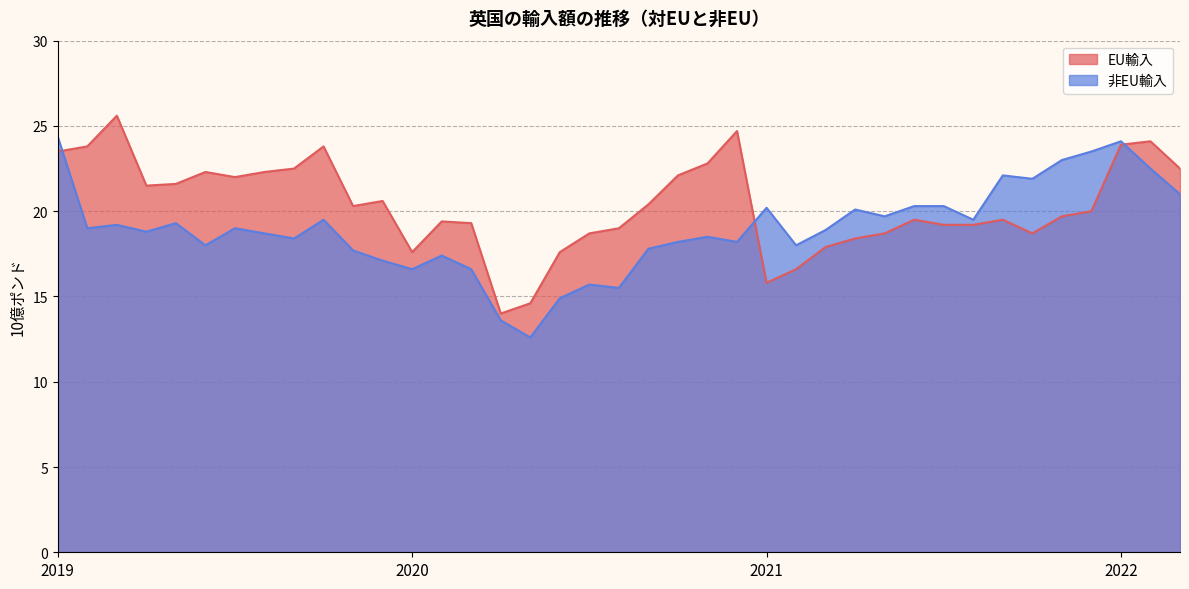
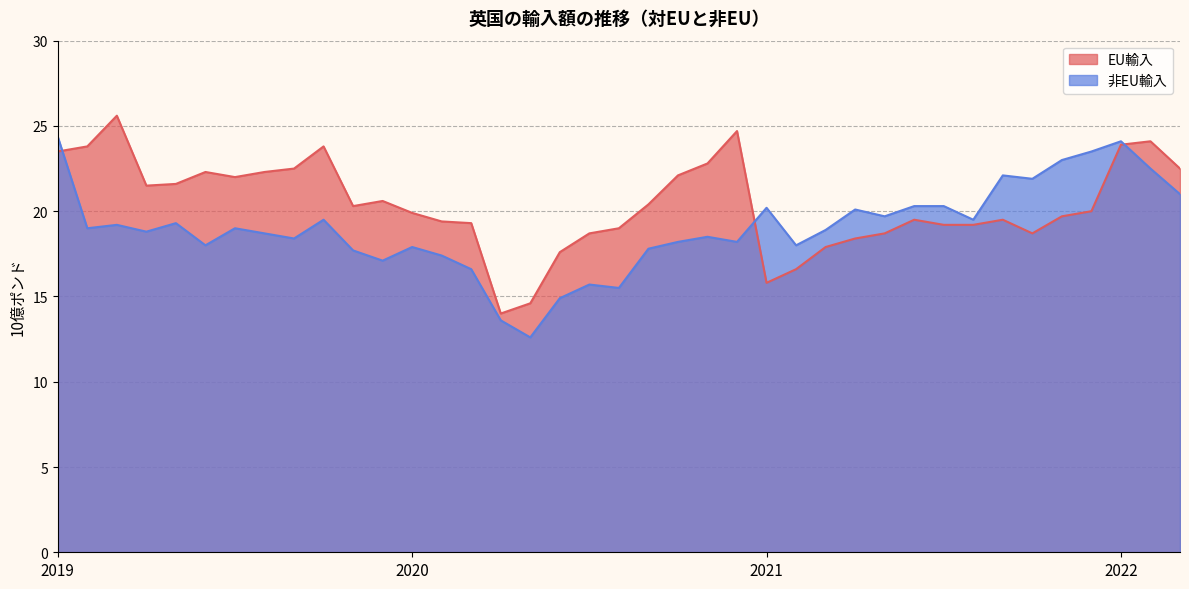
EU輸入, 2020: 17.6 -> 19.9
非EU輸入, 2020: 16.6 -> 17.9
